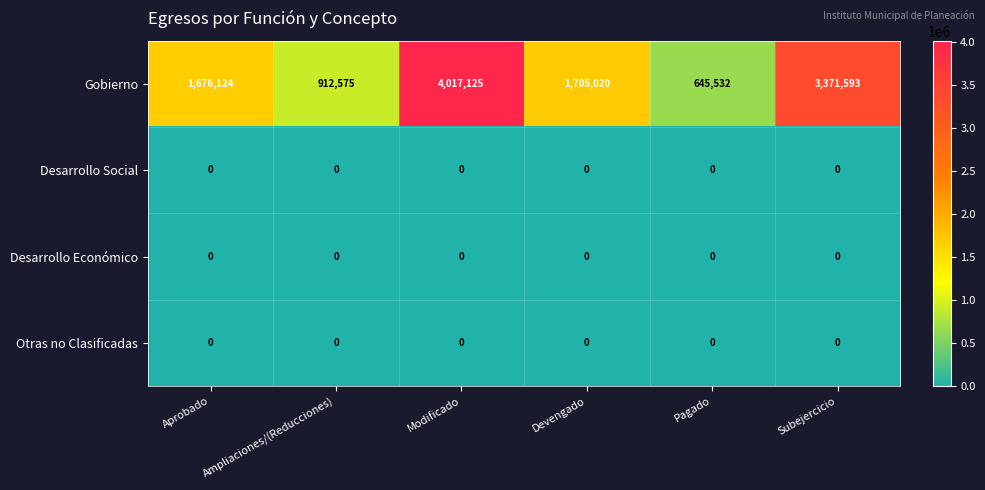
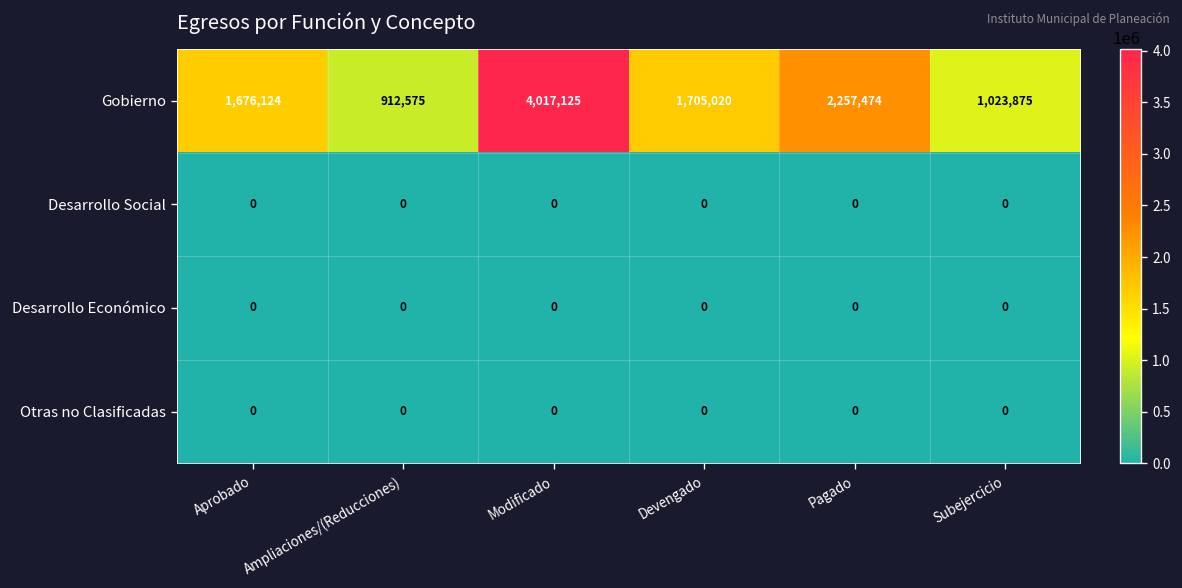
Gobierno, Pagado: 645,532 -> 2,257,474
Gobierno, Subejercicio: 3,371,593 -> 1,023,875
